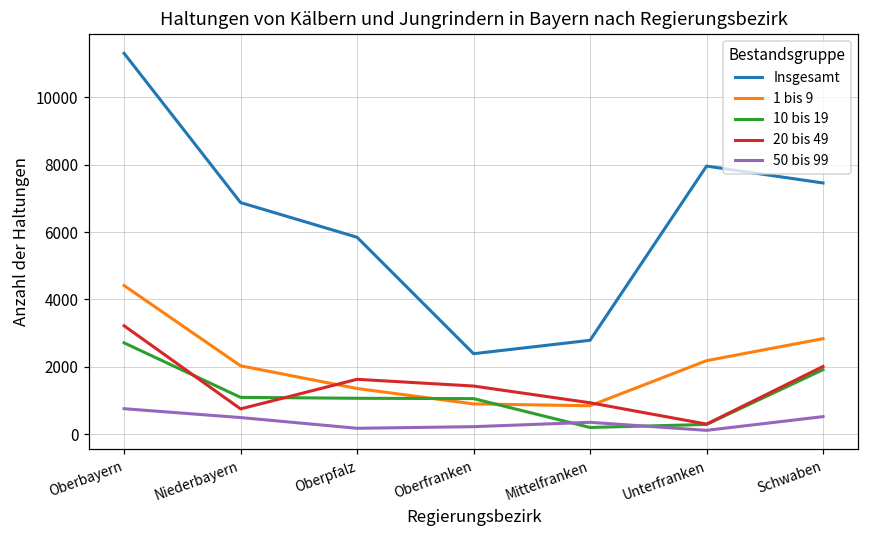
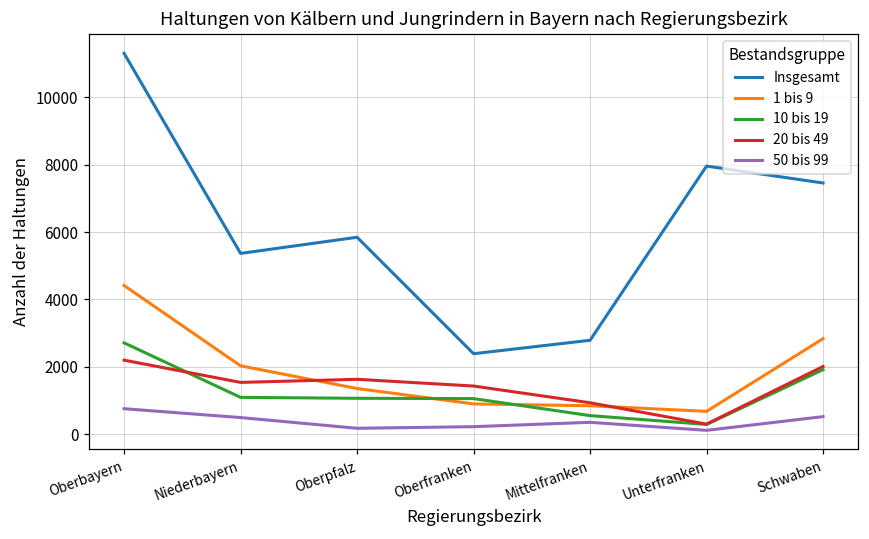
20 bis 49, Oberbayern: 3200 -> 2200
Insgesamt, Niederbayern: 6900 -> 5400
20 bis 49, Niederbayern: 800 -> 1500
10 bis 19, Mittelfranken: 200 -> 600
1 bis 9, Unterfranken: 2200 -> 700
